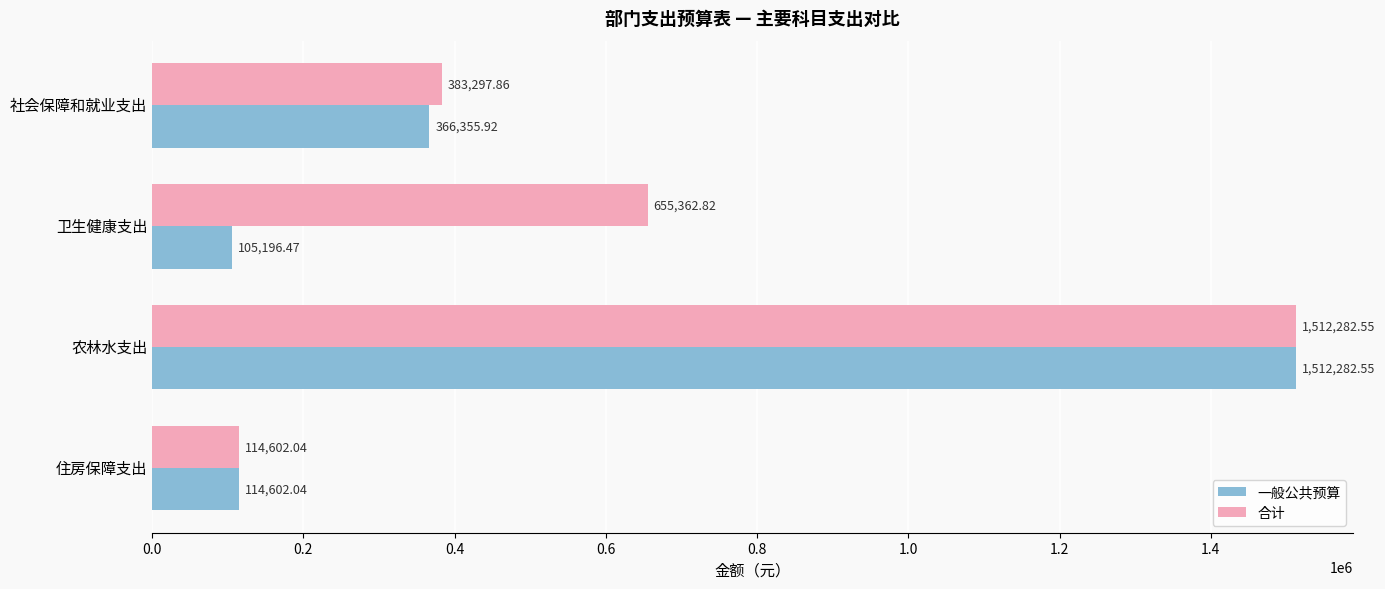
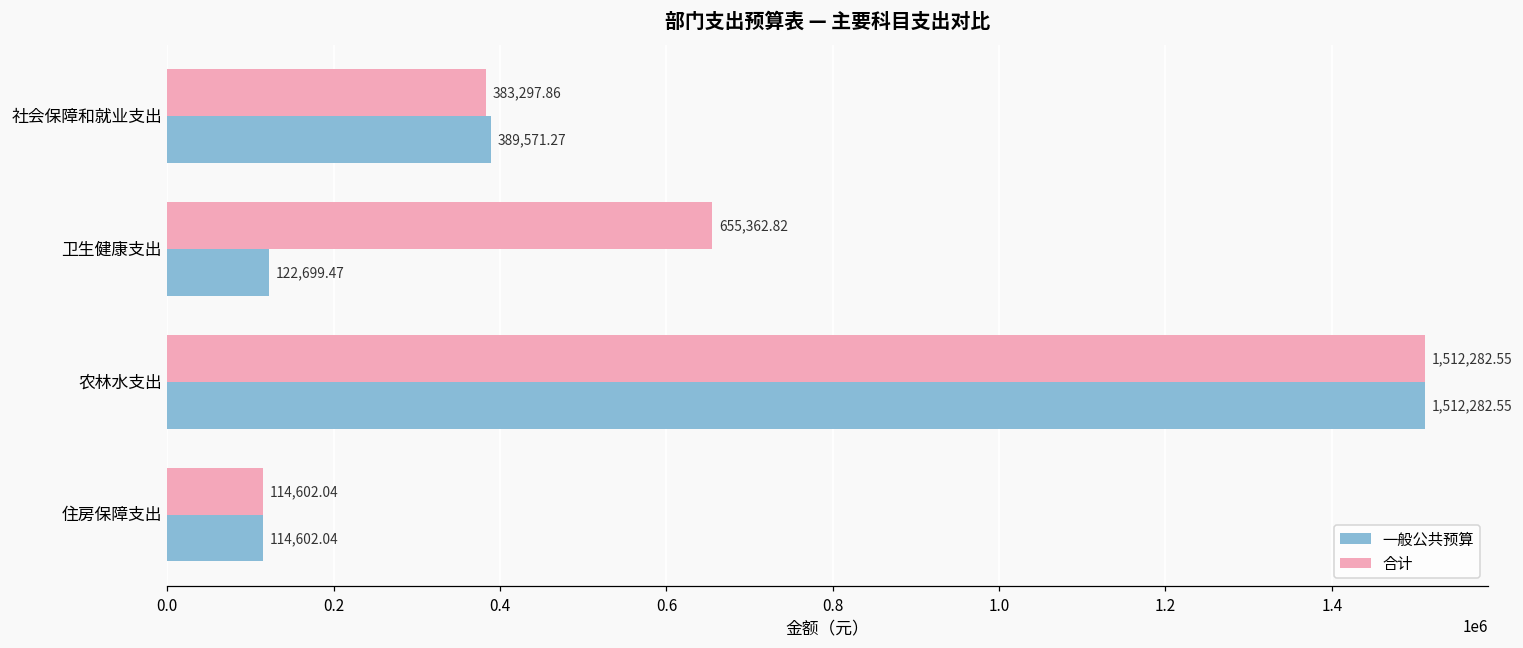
一般公共预算, 社会保障和就业支出: 366,355.92 -> 389,571.27
一般公共预算, 卫生健康支出: 105,196.47 -> 122,699.47
